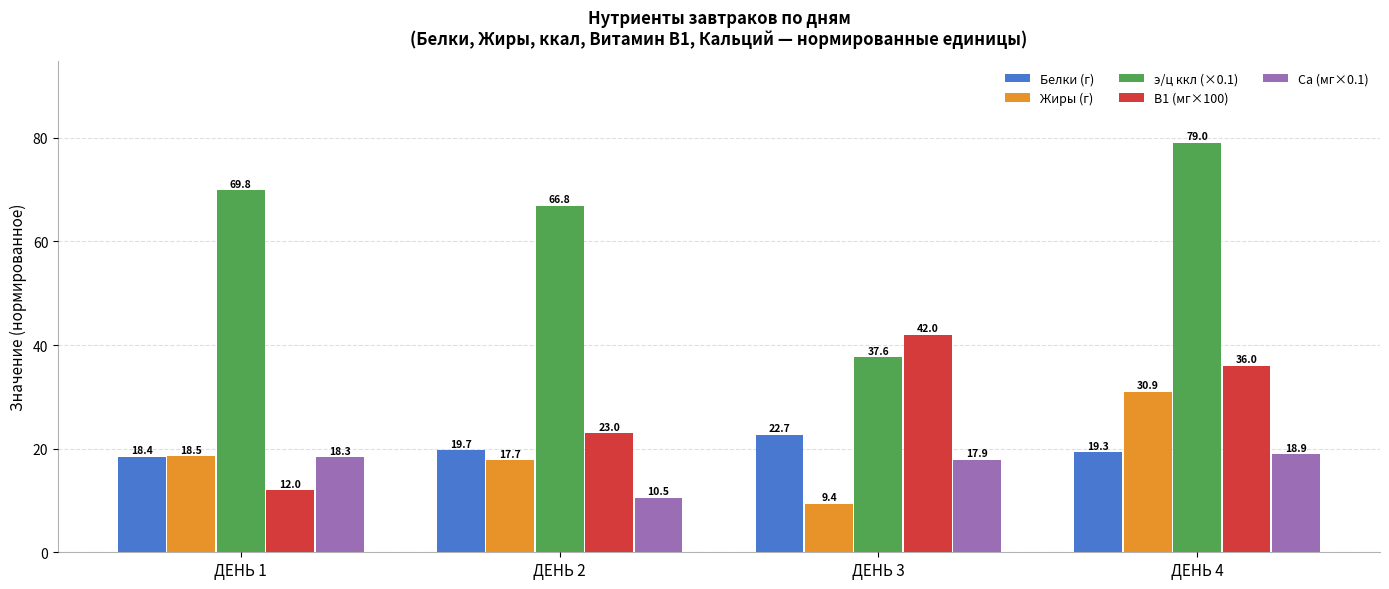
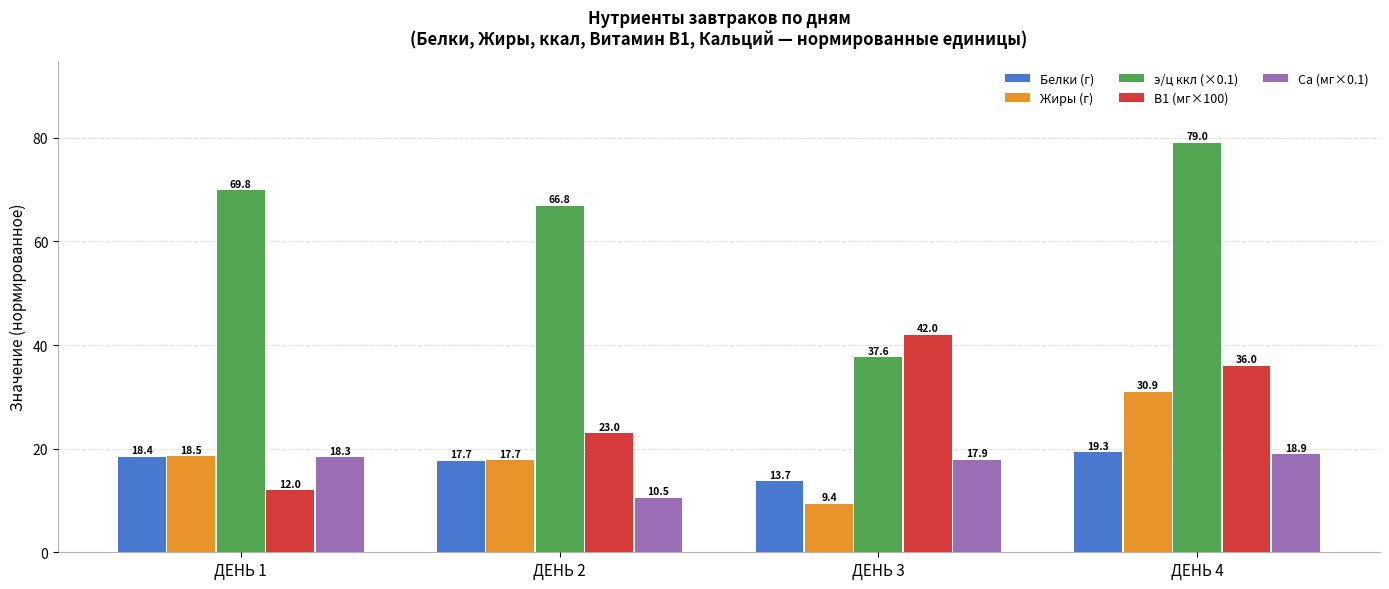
Белки (г), ДЕНЬ 2: 19.7 -> 17.7
Белки (г), ДЕНЬ 3: 22.7 -> 13.7
